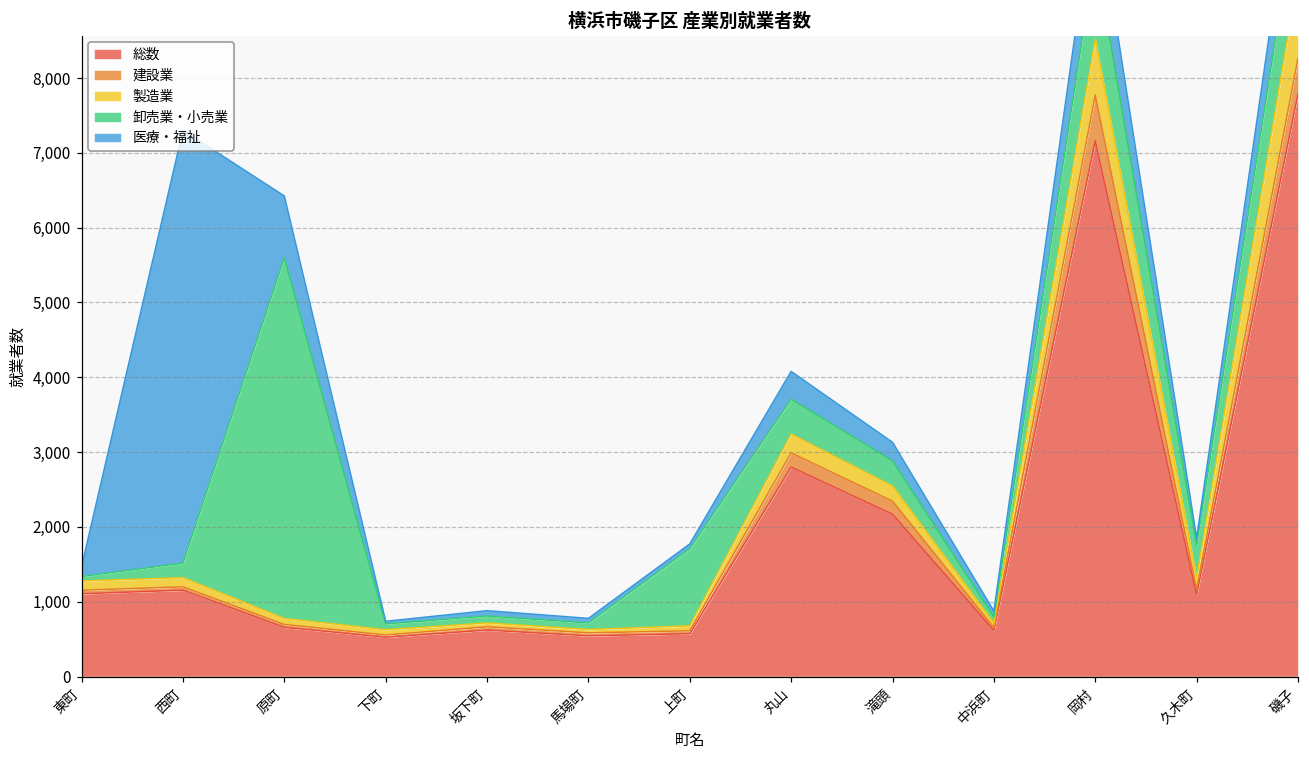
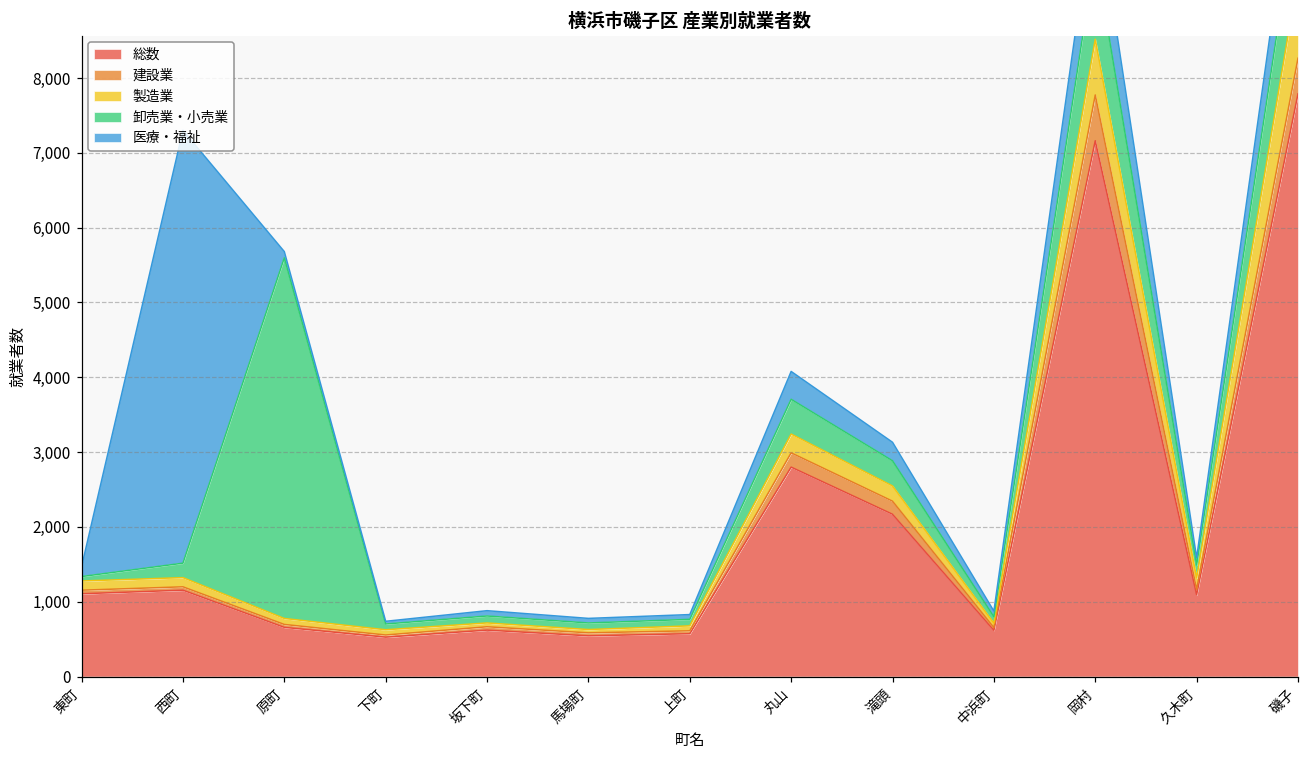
医療・福祉, 原町: 800 -> 100
卸売業・小売業, 上町: 1,000 -> 100
卸売業・小売業, 久木町: 400 -> 200
